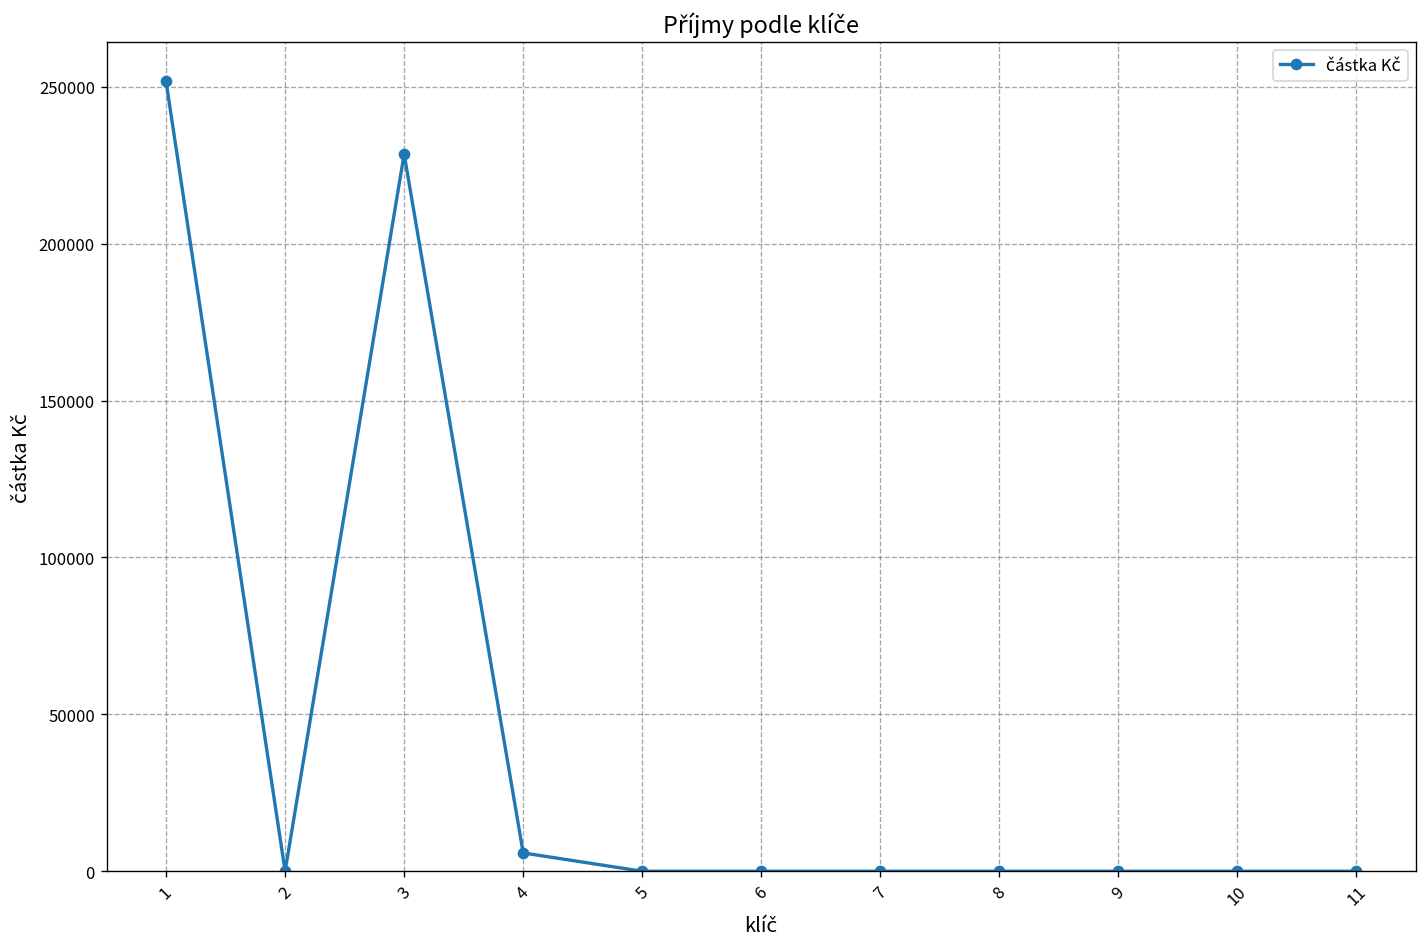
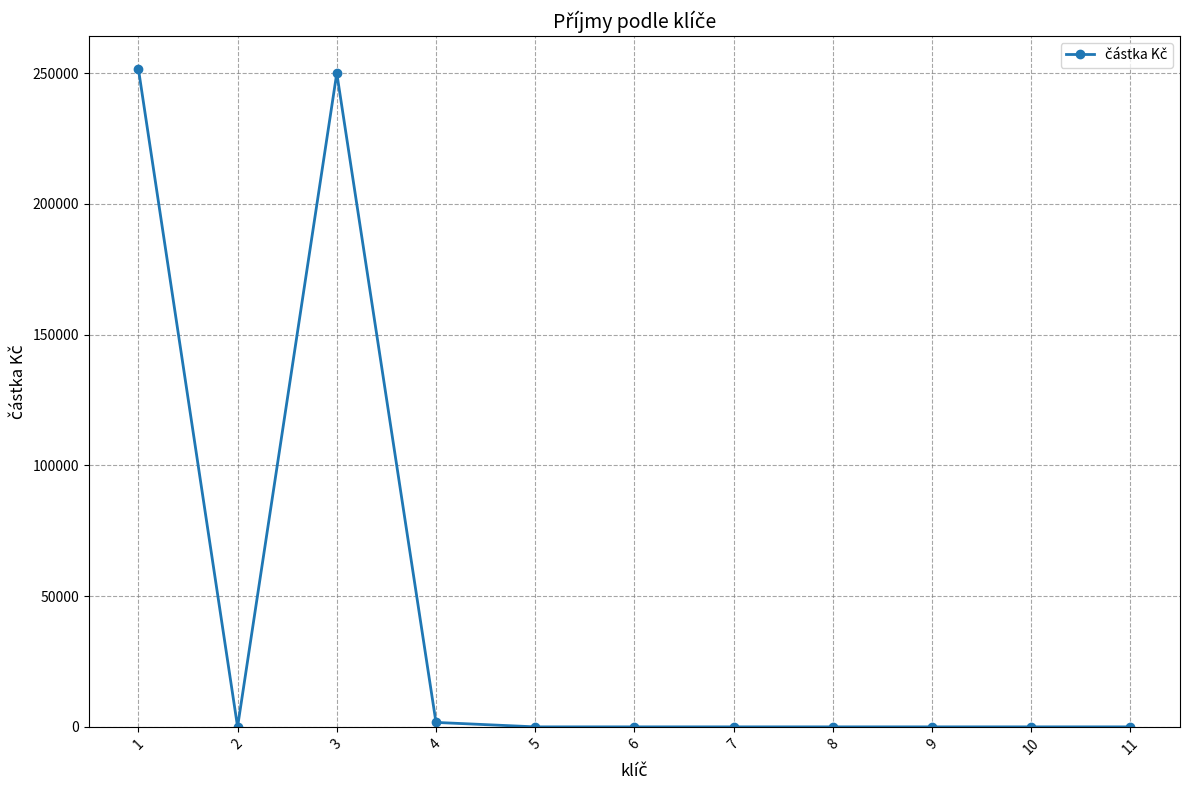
3: 229000 -> 250000
4: 6000 -> 2000
